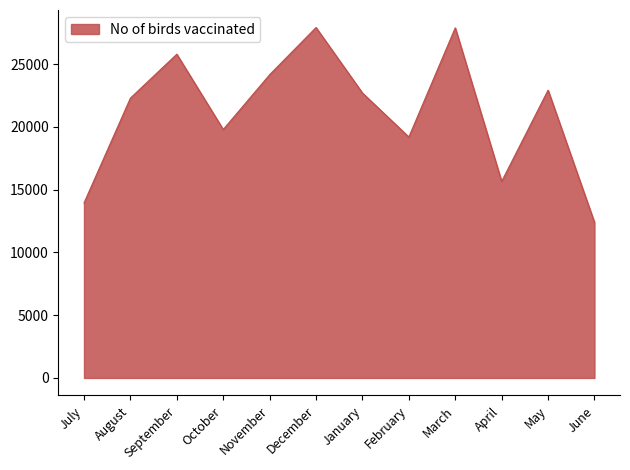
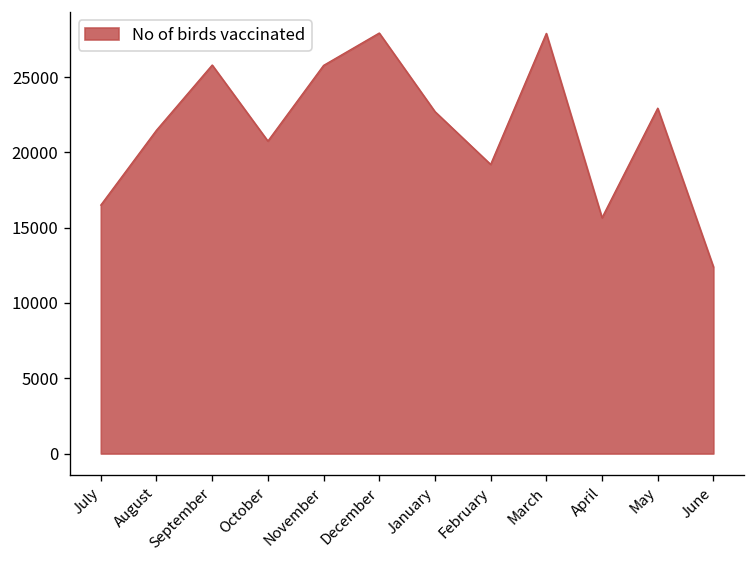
July: 13900 -> 16500
August: 22300 -> 21500
October: 19800 -> 20800
November: 24200 -> 25800
